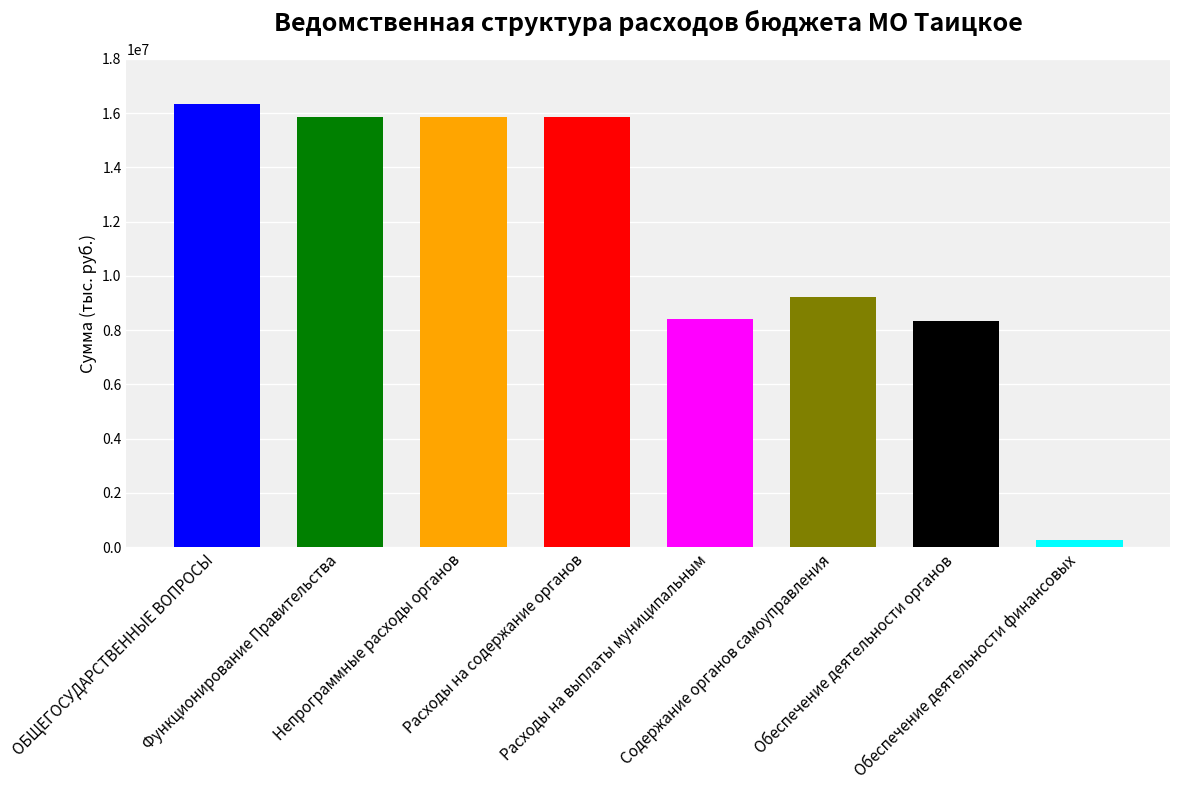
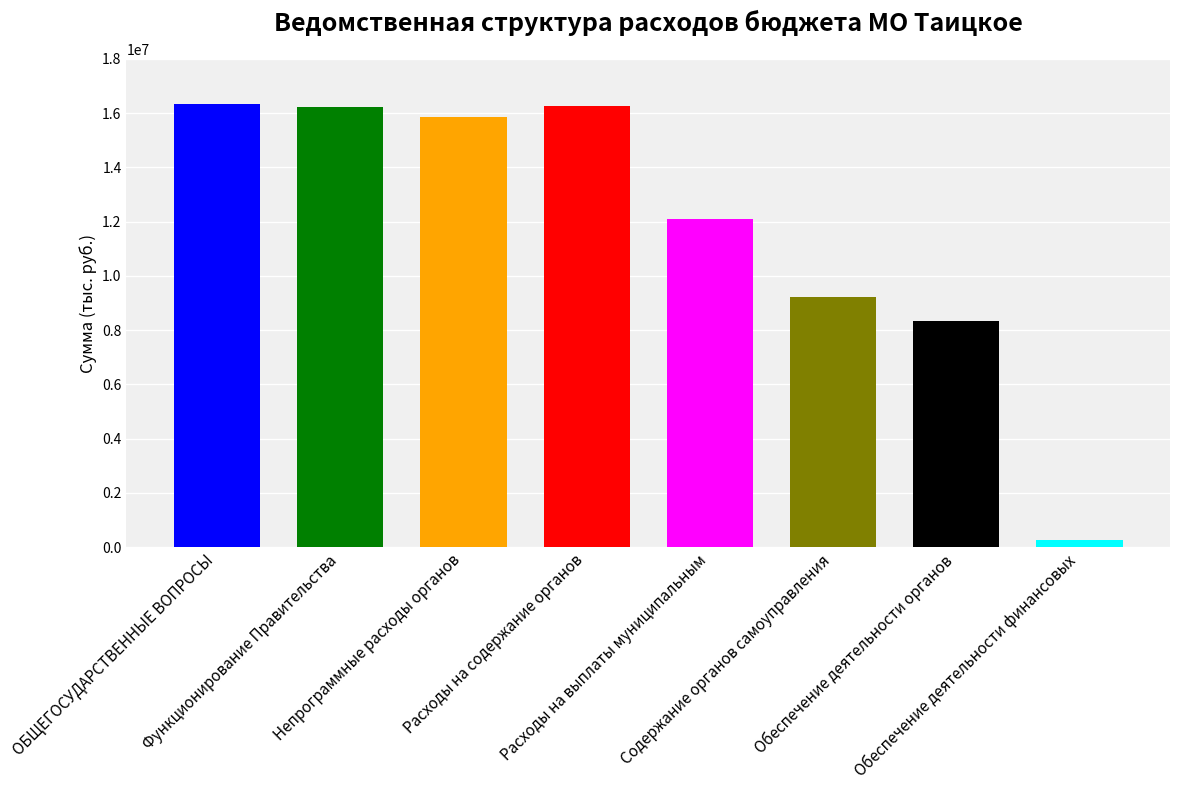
Функционирование Правительства: 15900000 -> 16200000
Расходы на содержание органов: 15900000 -> 16300000
Расходы на выплаты муниципальным: 8400000 -> 12100000
